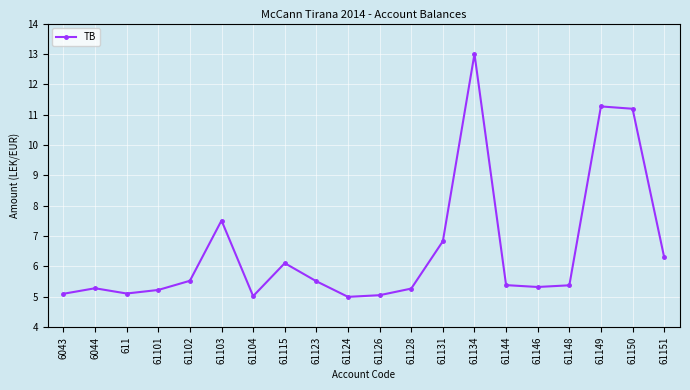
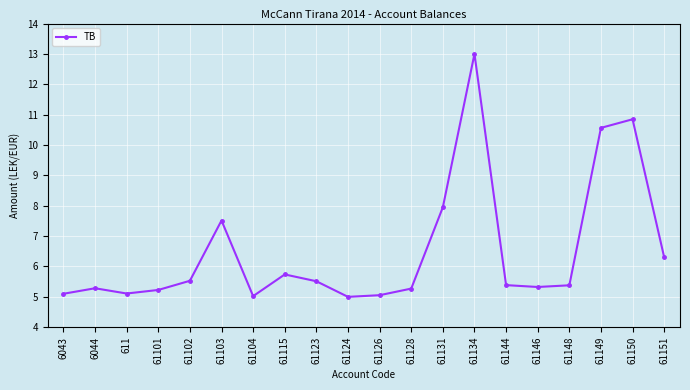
61115: 6.1 -> 5.7
61131: 6.8 -> 8.0
61149: 11.3 -> 10.6
61150: 11.2 -> 10.8
